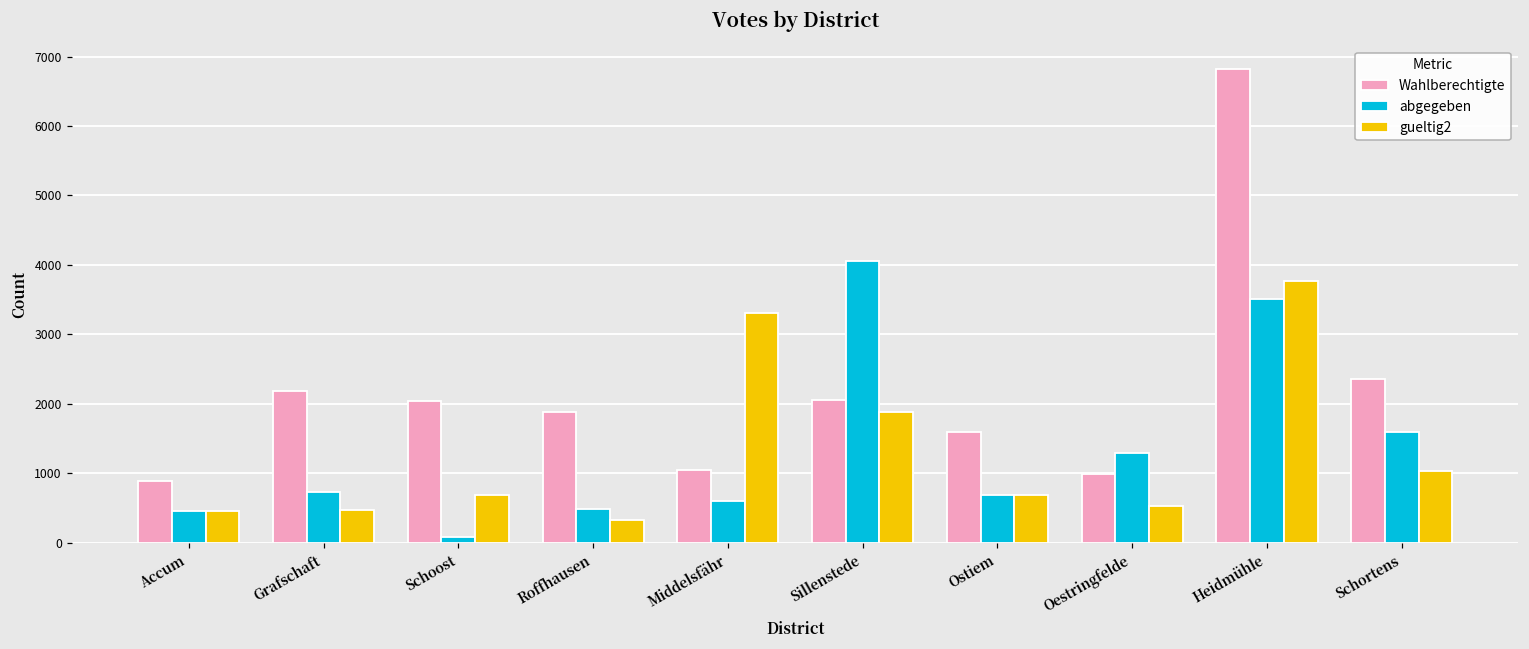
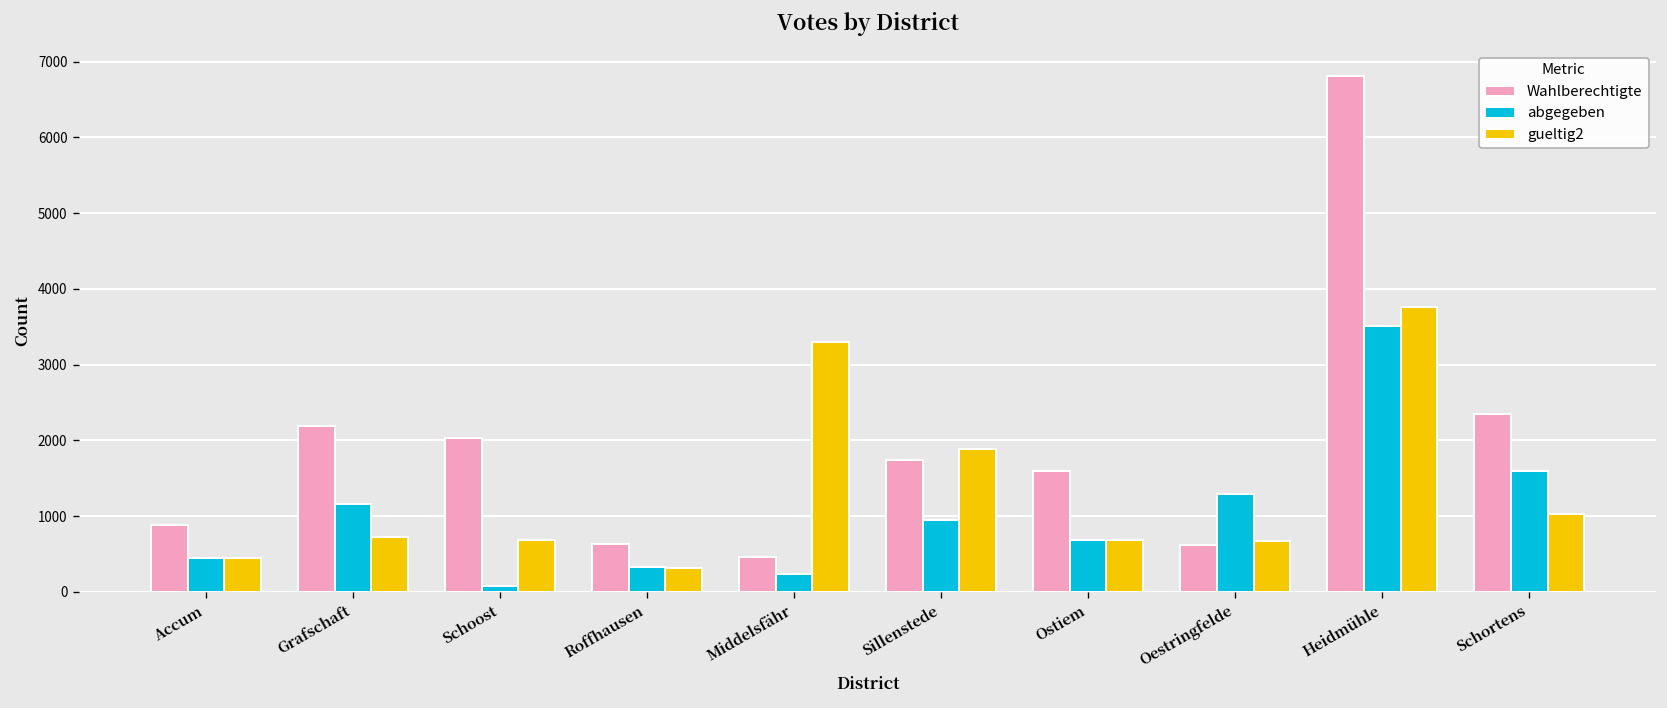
abgegeben, Grafschaft: 700 -> 1200
gueltig2, Grafschaft: 500 -> 700
Wahlberechtigte, Roffhausen: 1900 -> 600
abgegeben, Roffhausen: 500 -> 300
Wahlberechtigte, Middelsfähr: 1000 -> 500
abgegeben, Middelsfähr: 600 -> 200
Wahlberechtigte, Sillenstede: 2100 -> 1700
abgegeben, Sillenstede: 4100 -> 900
Wahlberechtigte, Oestringfelde: 1000 -> 600
gueltig2, Oestringfelde: 500 -> 700
